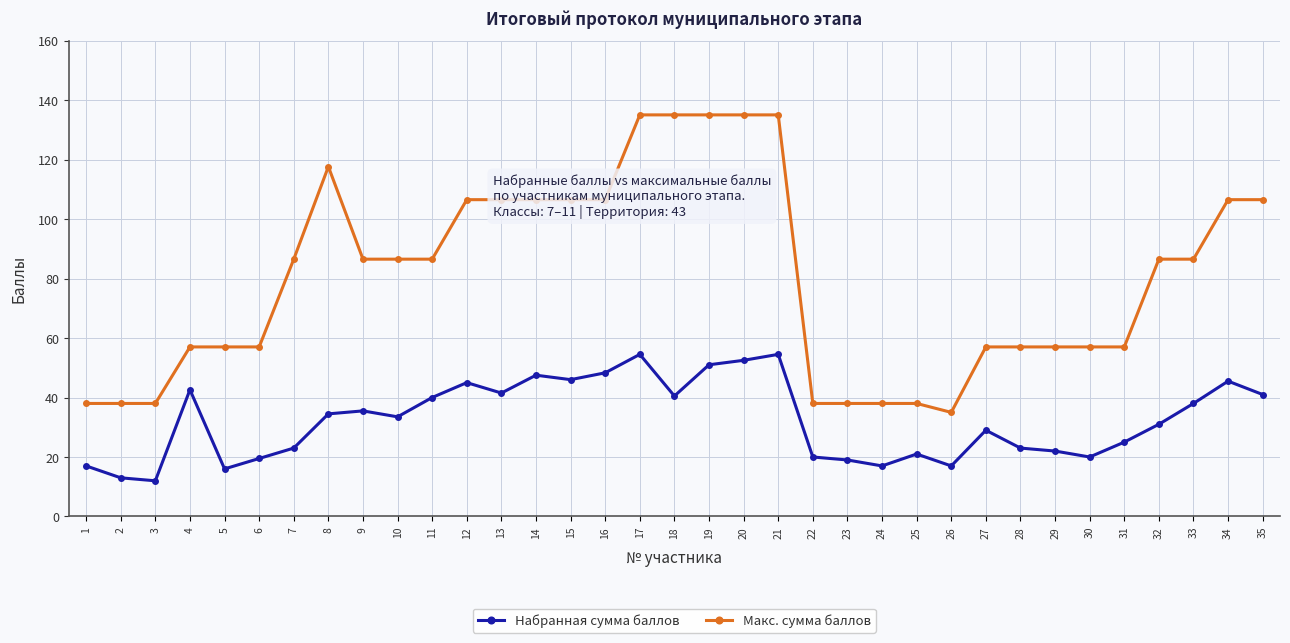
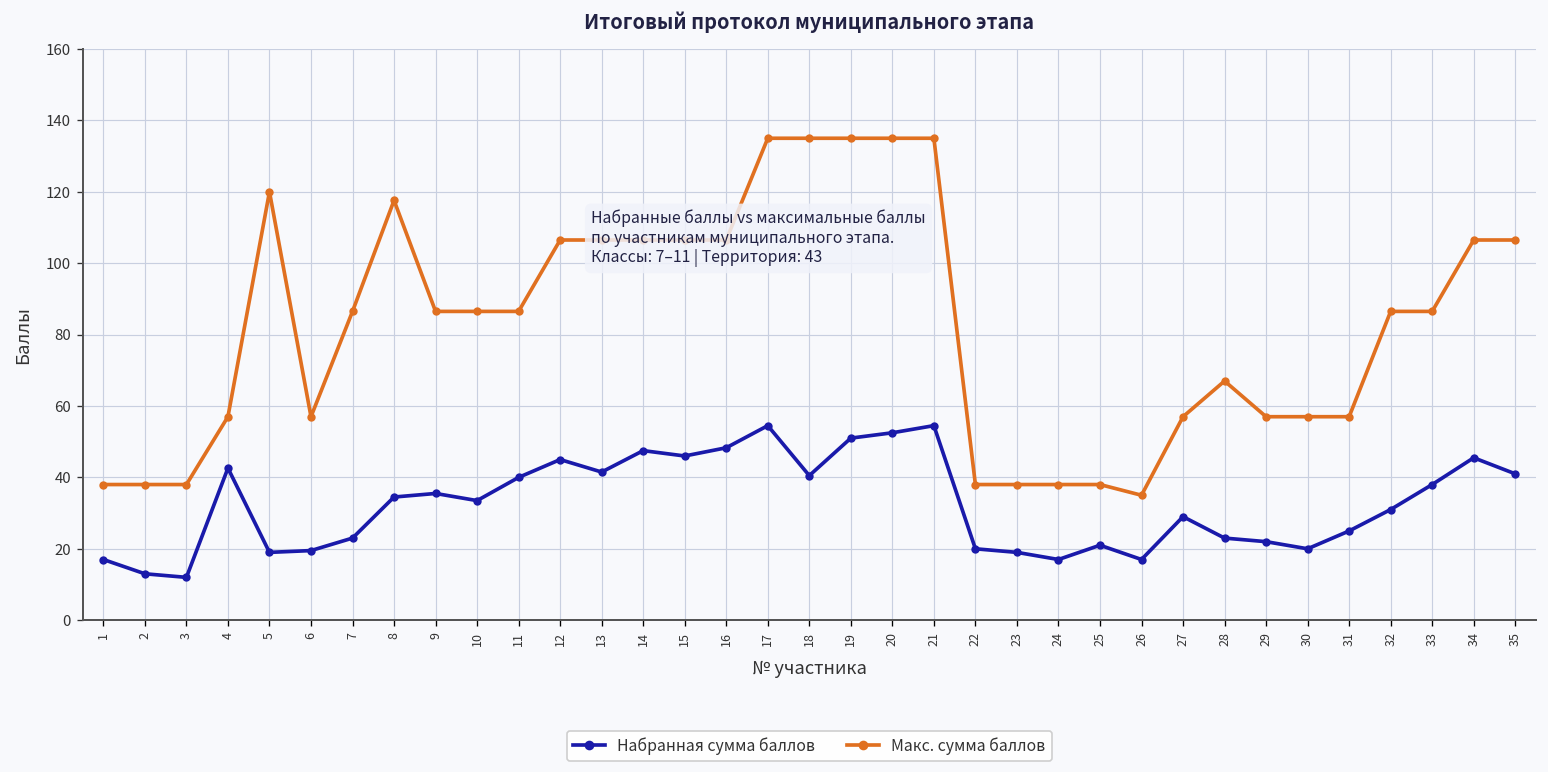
Набранная сумма баллов, 5: 16 -> 19
Макс. сумма баллов, 5: 57 -> 120
Макс. сумма баллов, 28: 57 -> 67
